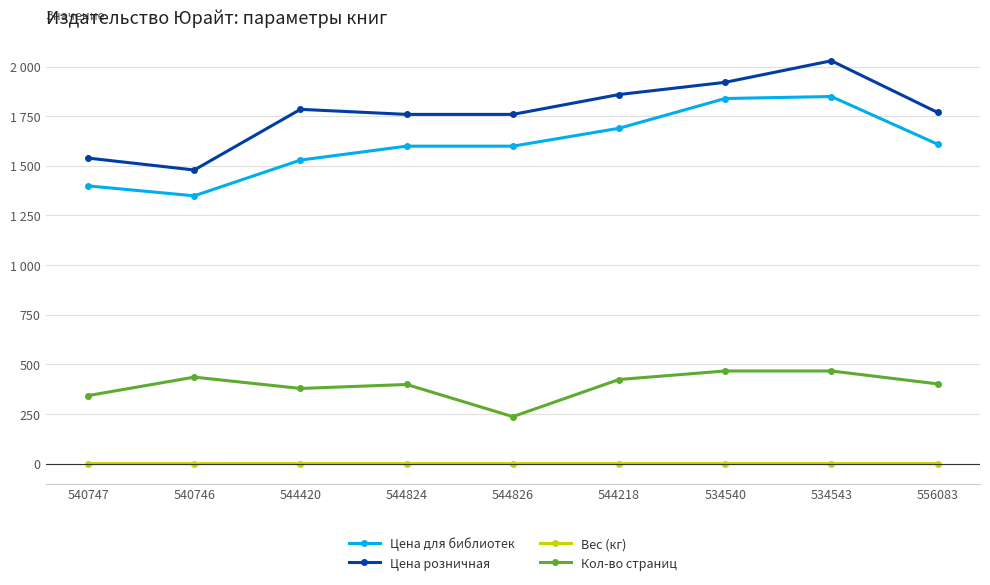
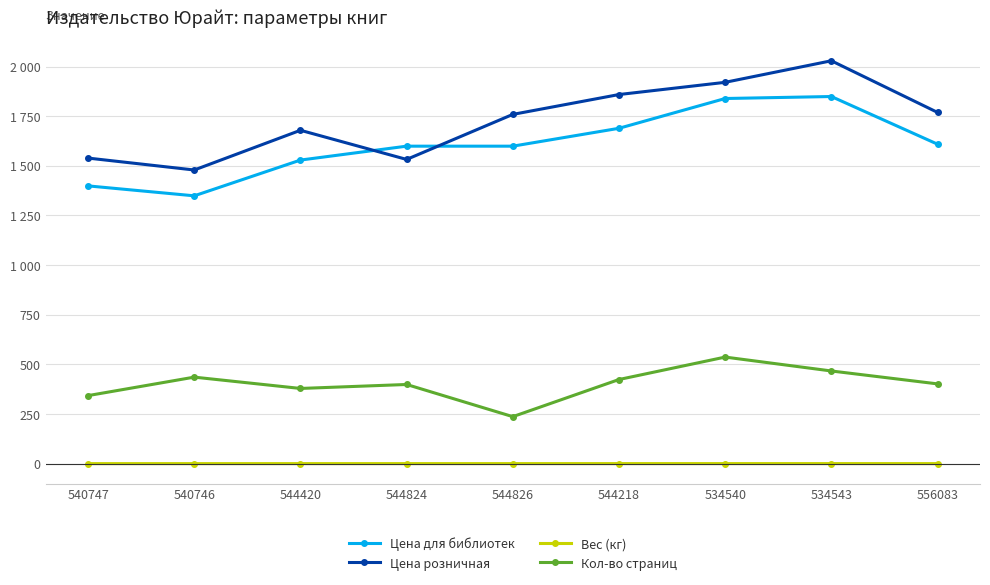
Цена розничная, 544420: 1780 -> 1680
Цена розничная, 544824: 1760 -> 1530
Кол-во страниц, 534540: 470 -> 540
